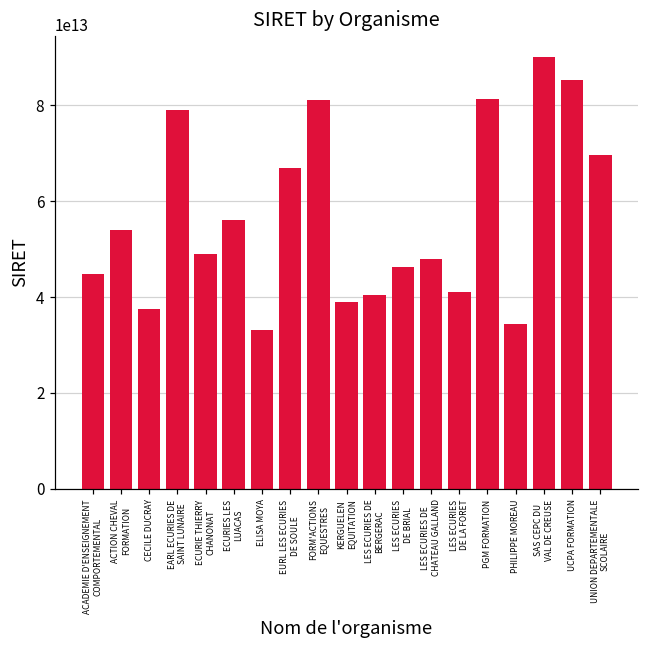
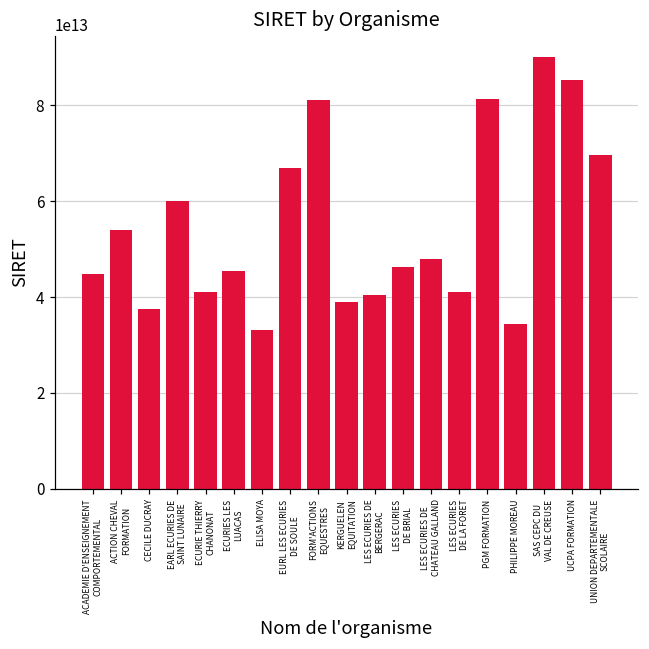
EARL ECURIES DE SAINT LUNAIRE: 79000000000000 -> 60000000000000
ECURIE THIERRY CHANONAT: 49000000000000 -> 41000000000000
ECURIES LES LUACAS: 56000000000000 -> 45000000000000
